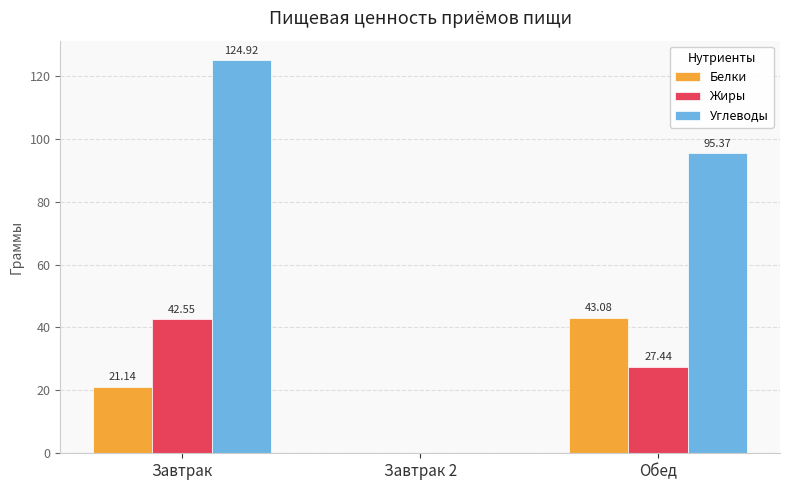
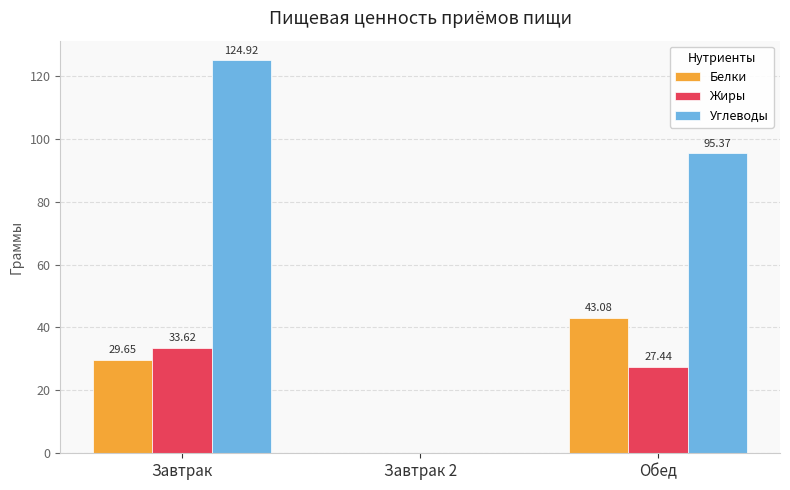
Белки, Завтрак: 21.14 -> 29.65
Жиры, Завтрак: 42.55 -> 33.62
